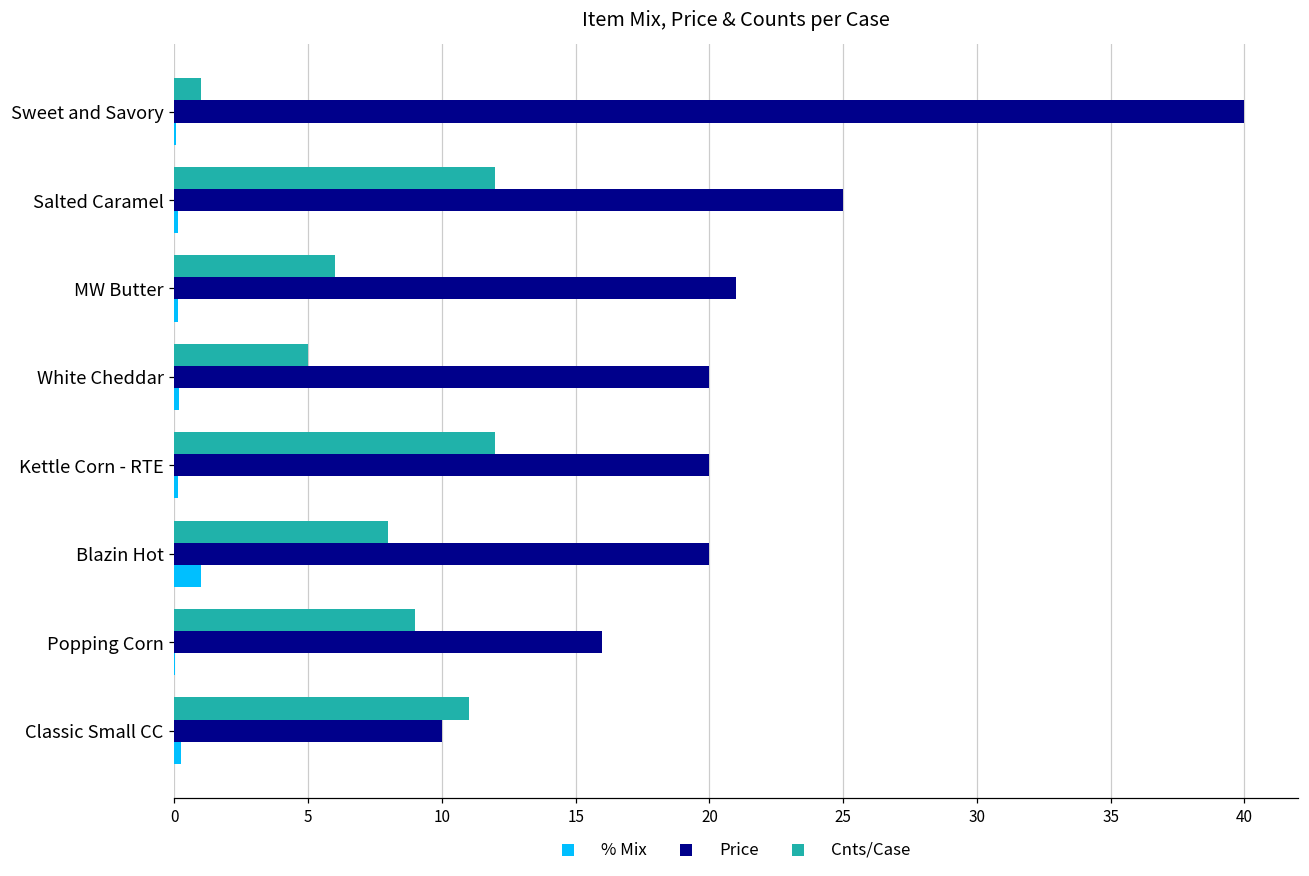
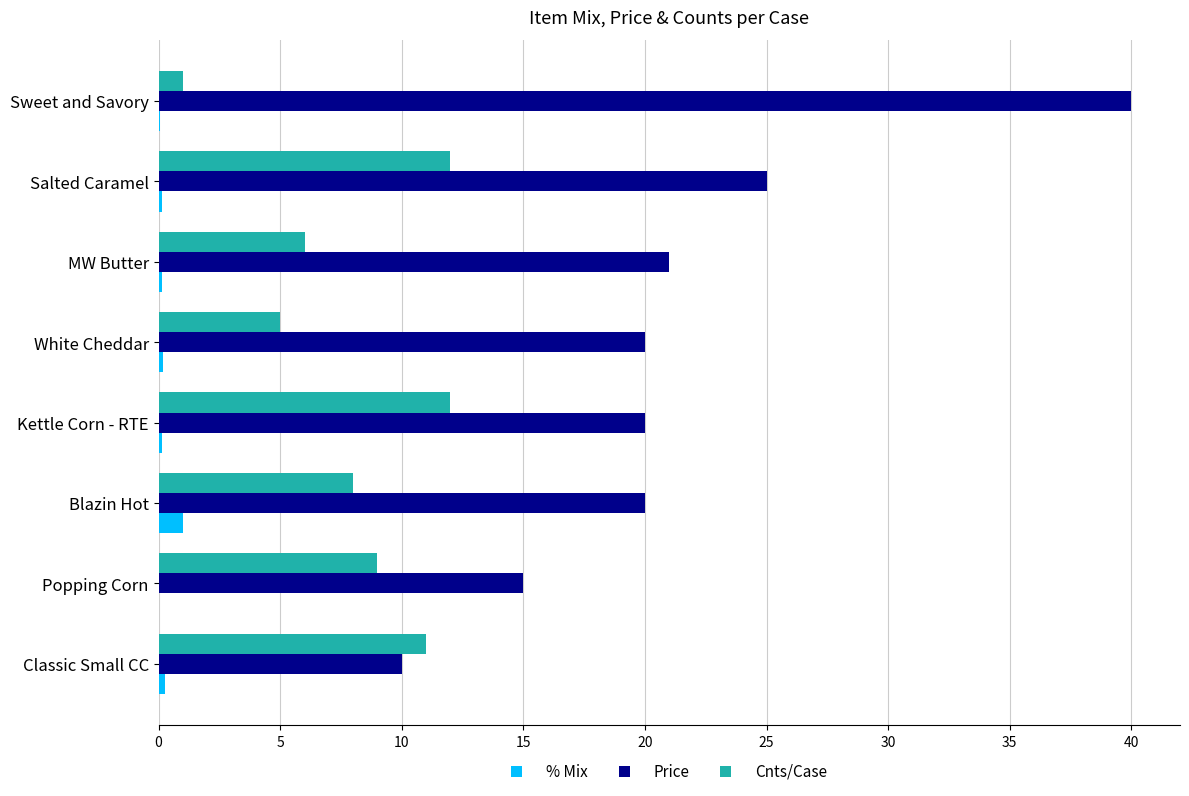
Price, Popping Corn: 16 -> 15
